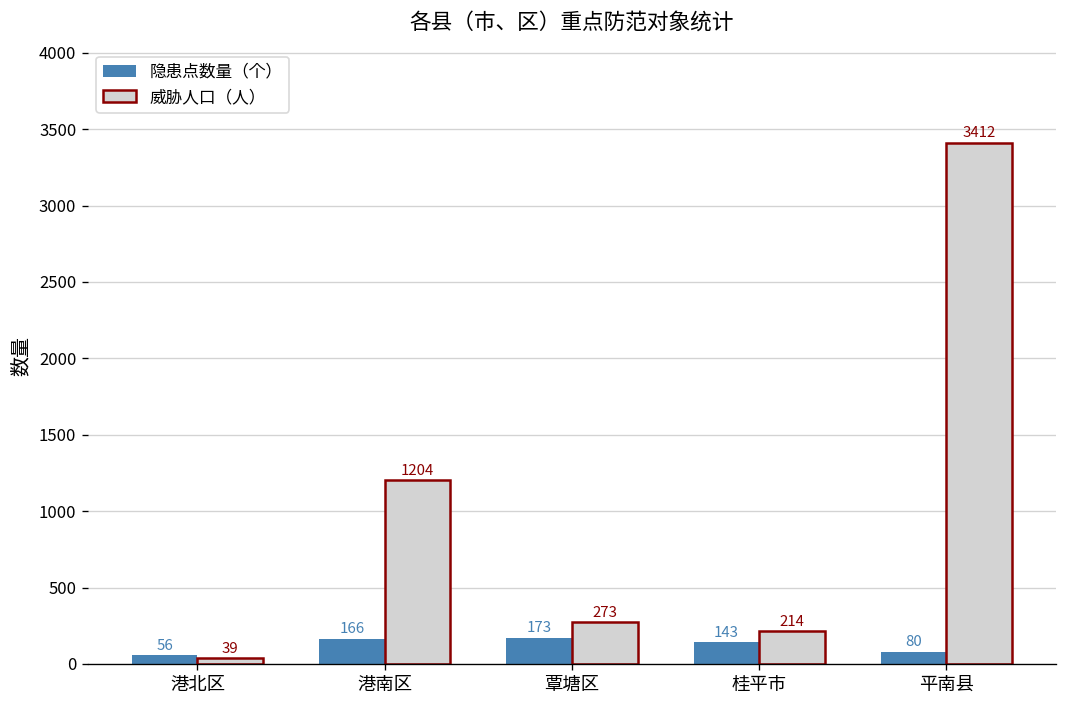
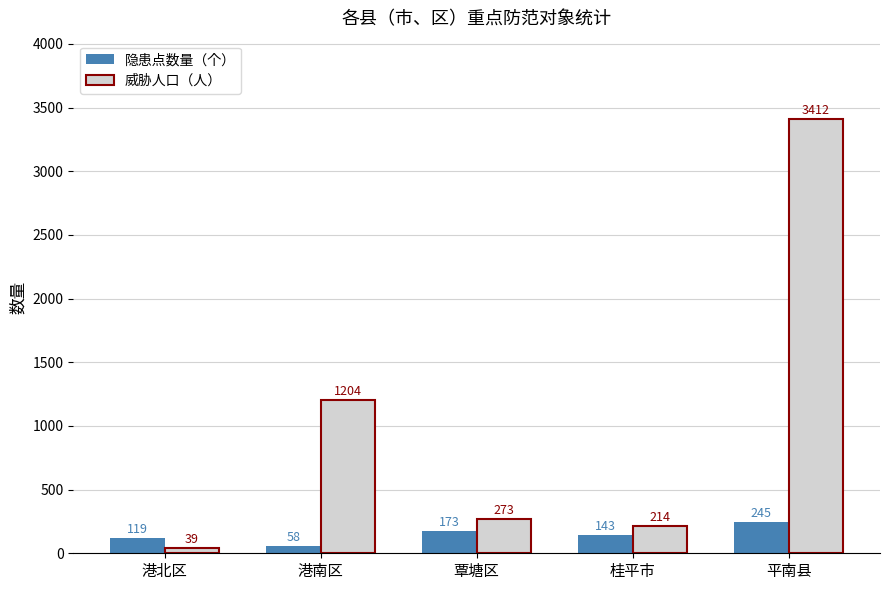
隐患点数量（个）, 港北区: 56 -> 119
隐患点数量（个）, 港南区: 166 -> 58
隐患点数量（个）, 平南县: 80 -> 245
